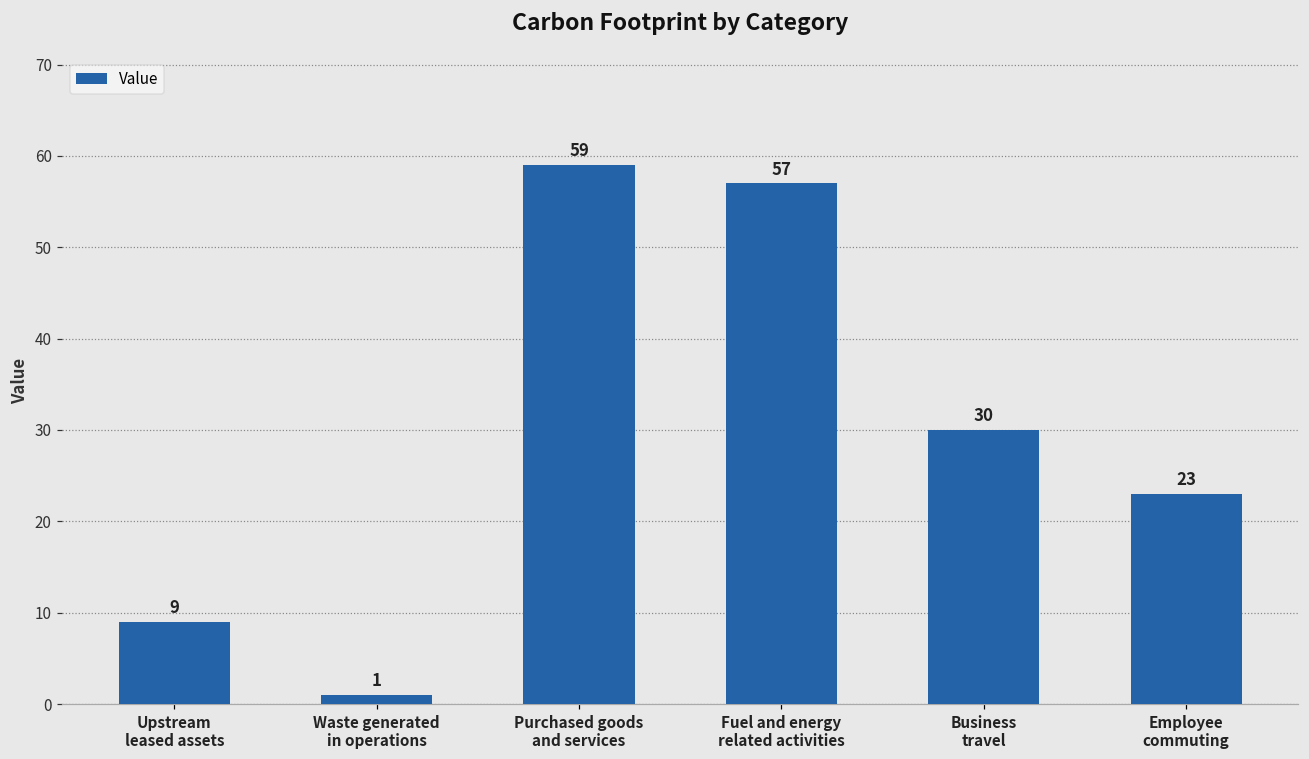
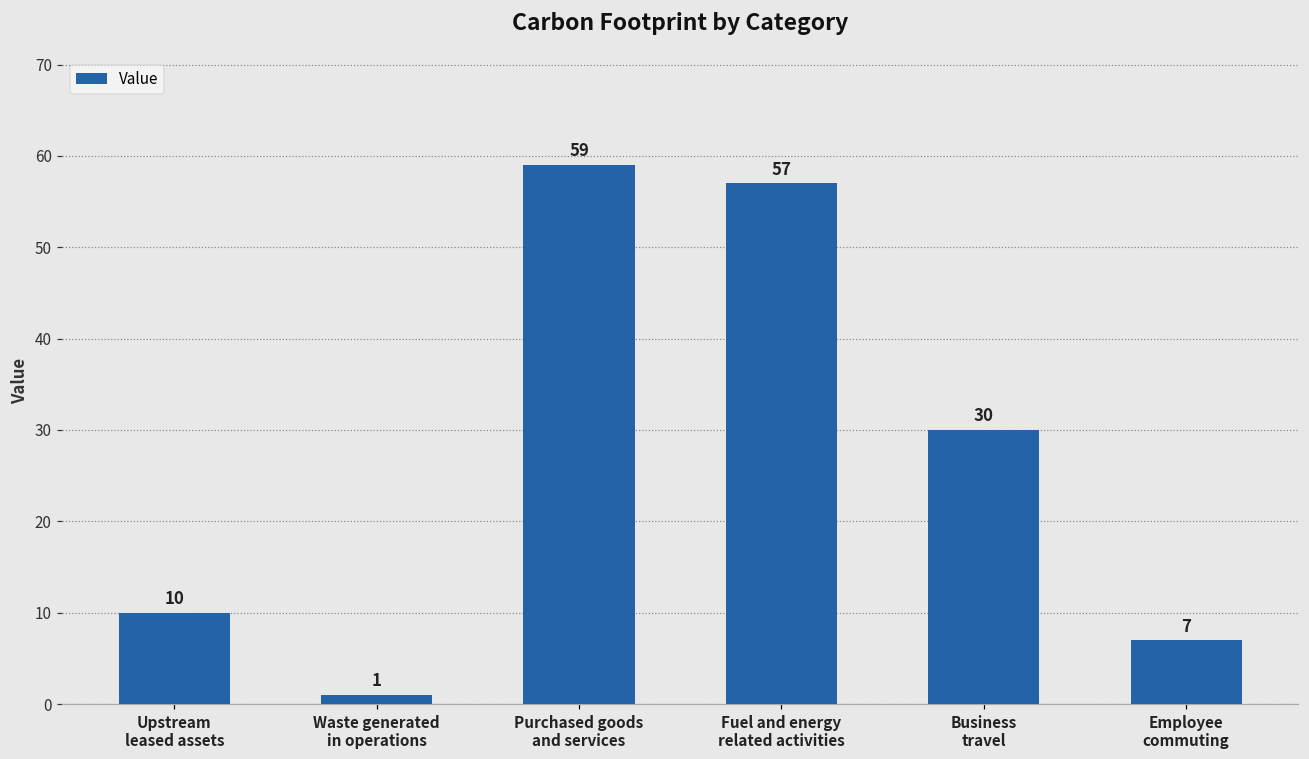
Upstream leased assets: 9 -> 10
Employee commuting: 23 -> 7
